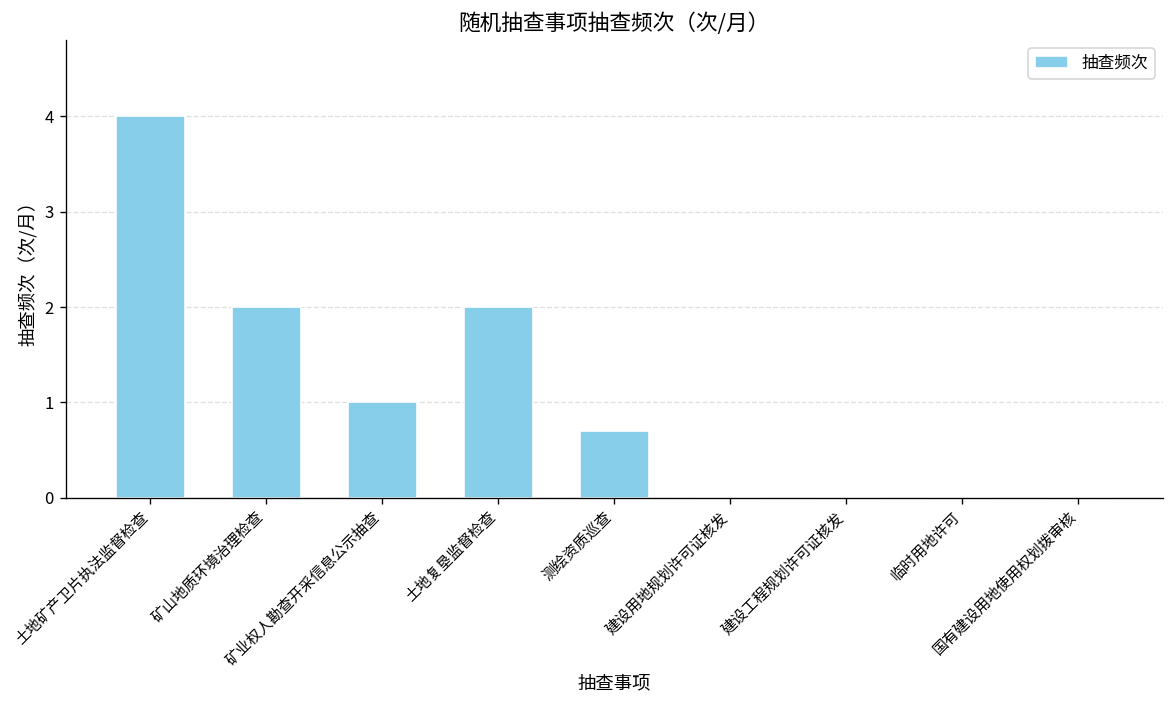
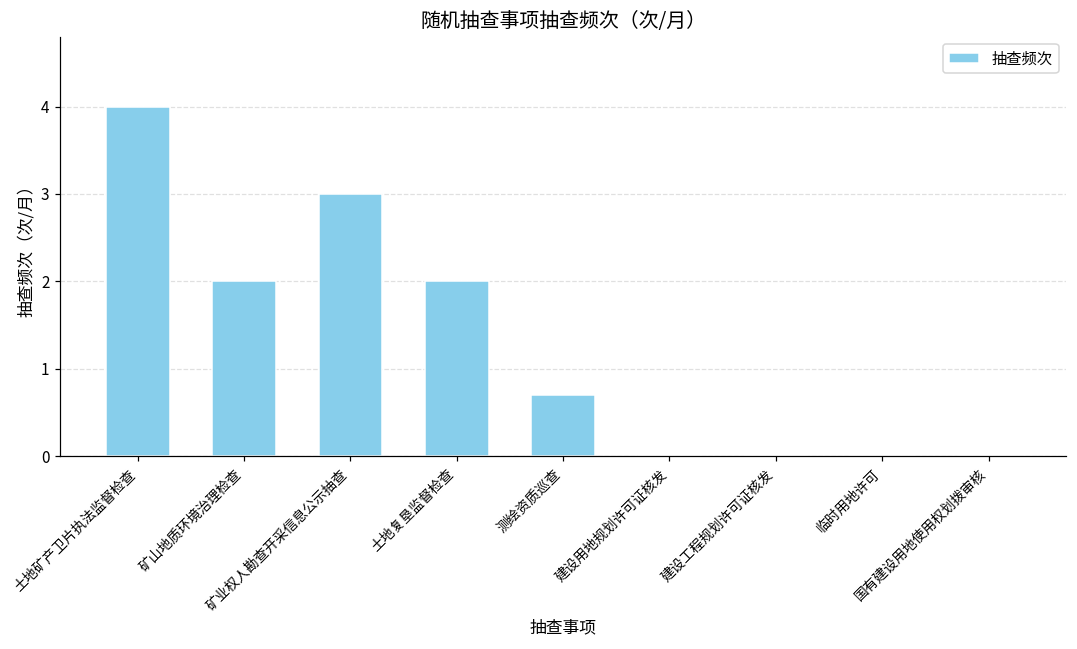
矿业权人勘查开采信息公示抽查: 1 -> 3
